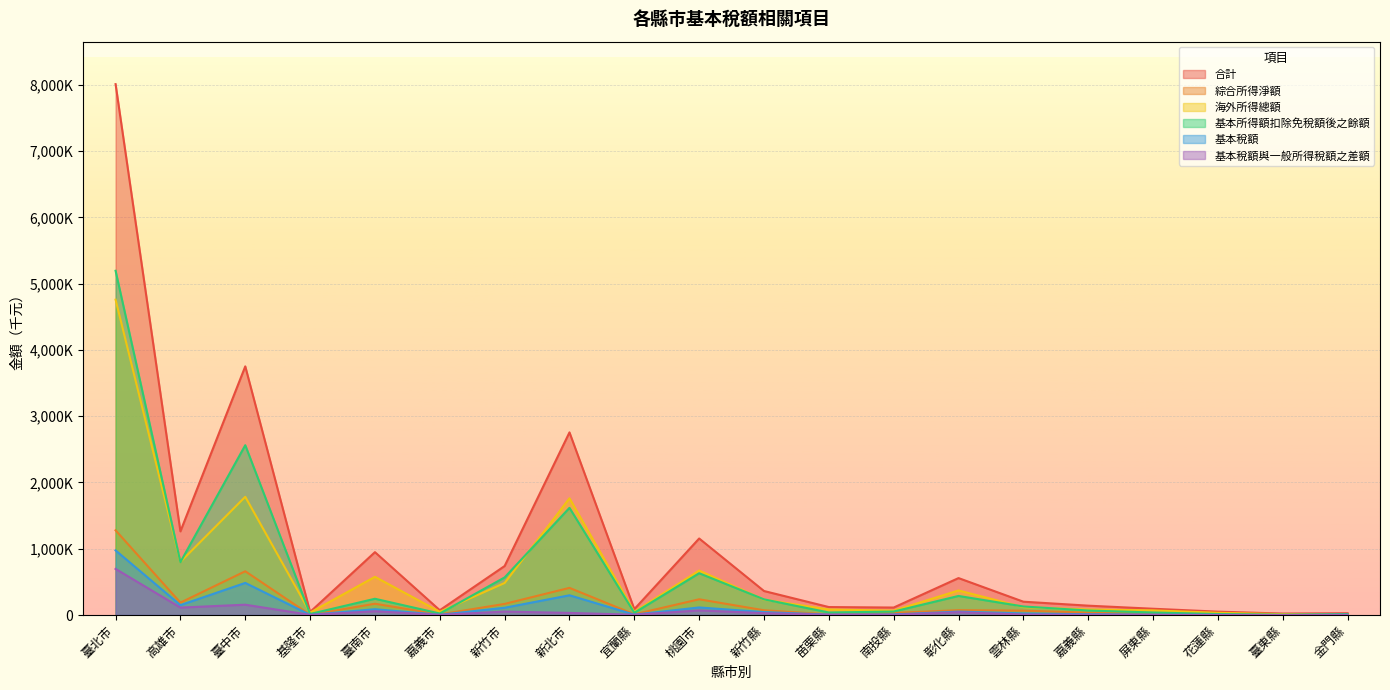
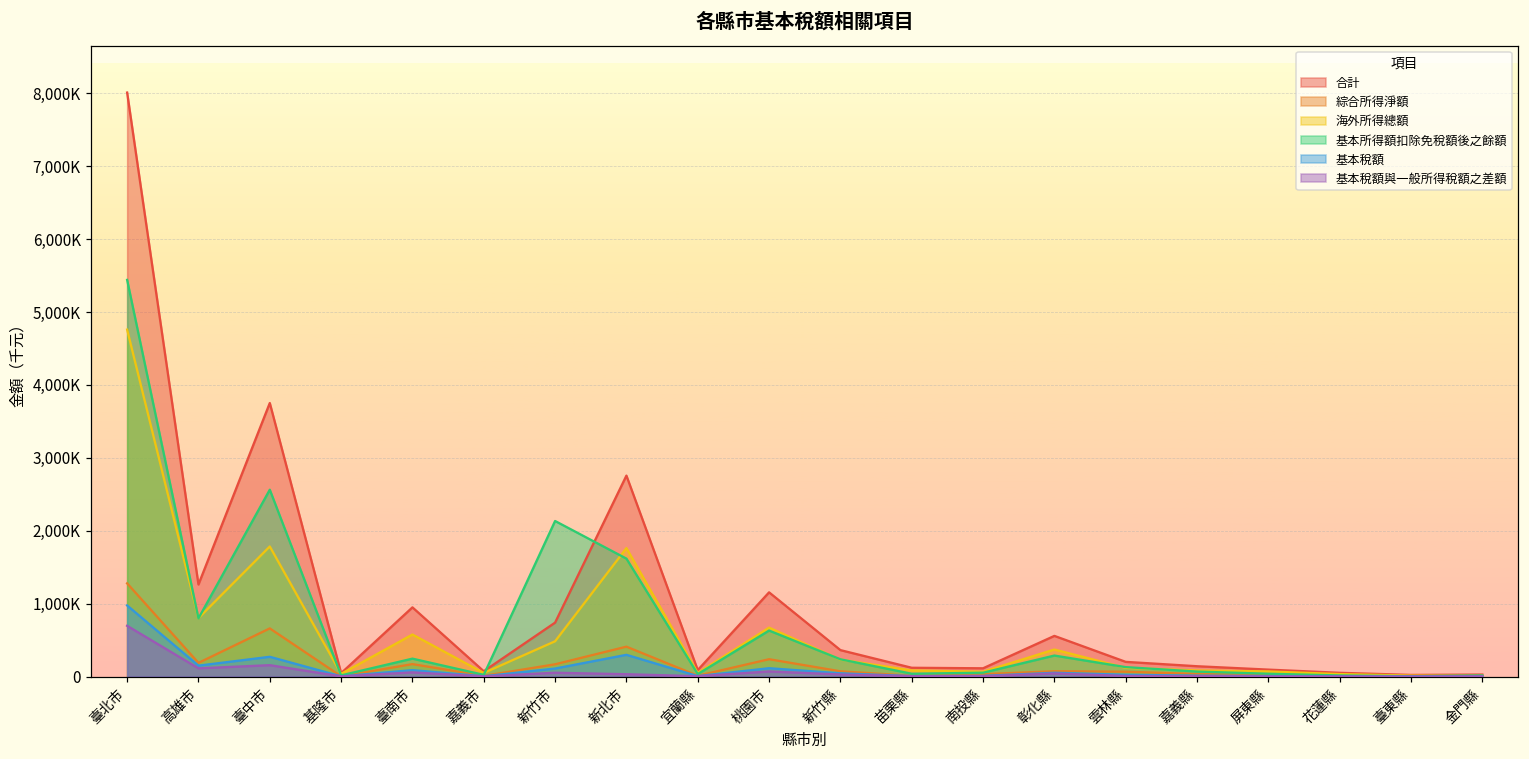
基本所得額扣除免稅額後之餘額, 臺北市: 5,200,000 -> 5,400,000
基本稅額, 臺中市: 500,000 -> 300,000
基本所得額扣除免稅額後之餘額, 新竹市: 600,000 -> 2,100,000
